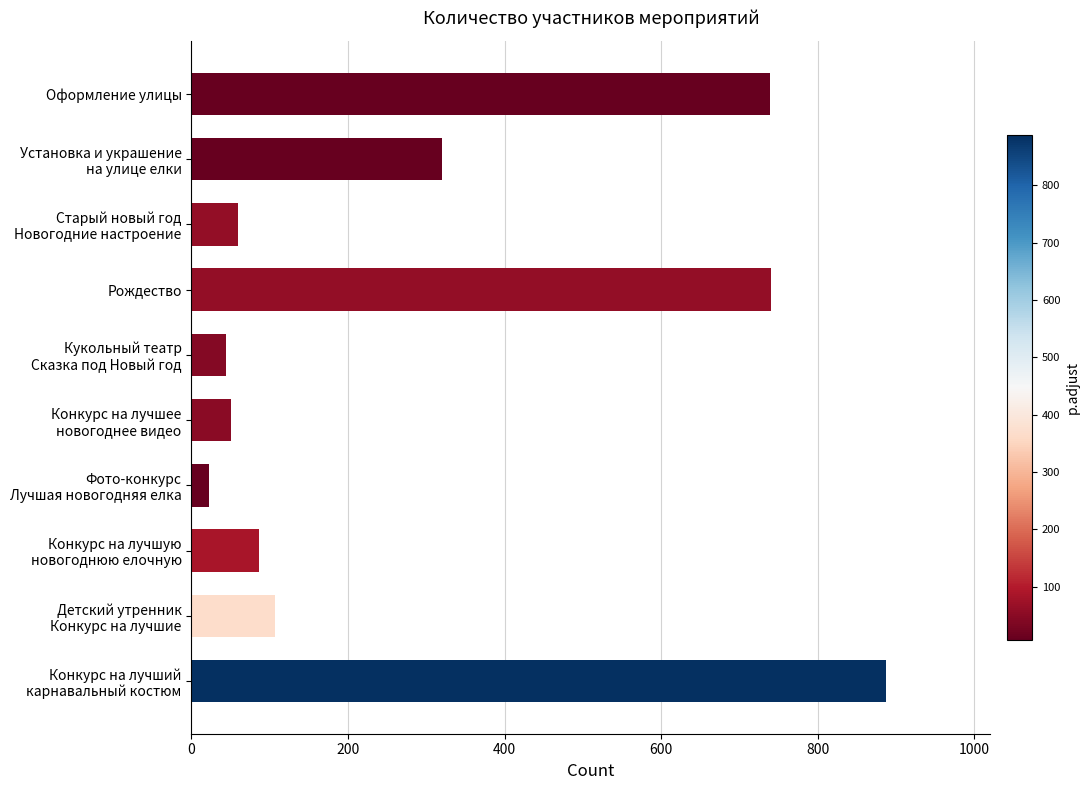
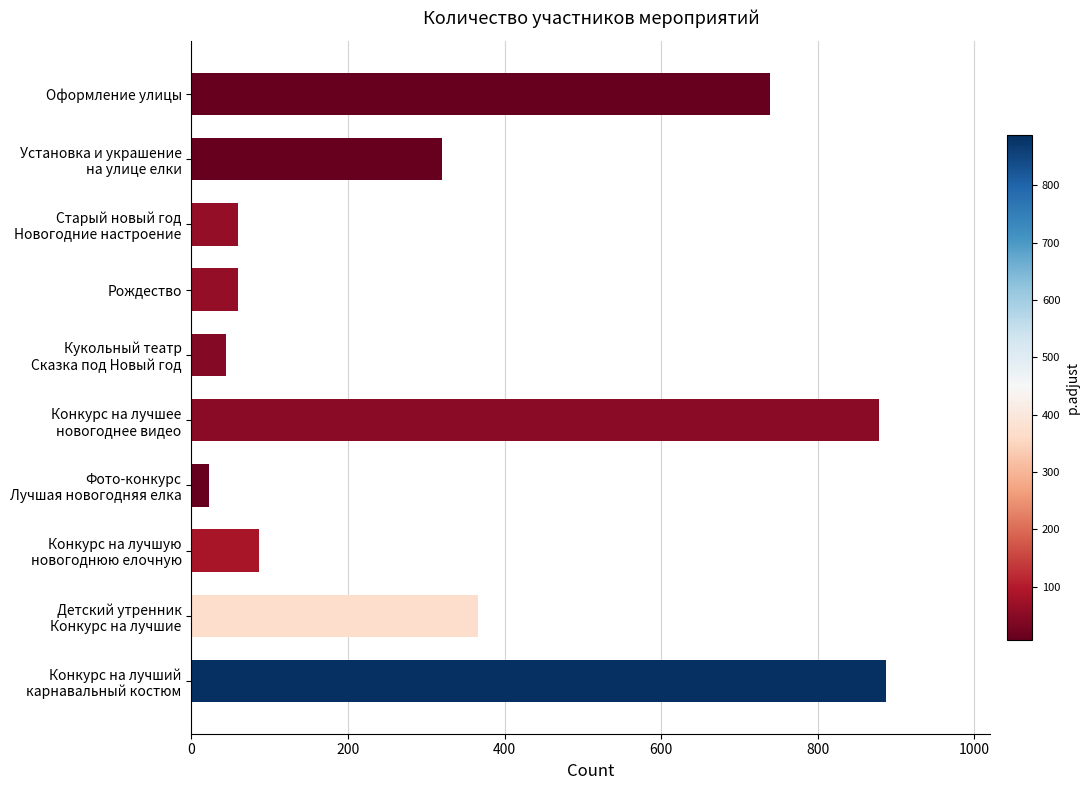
Рождество: 740 -> 60
Конкурс на лучшее новогоднее видео: 50 -> 880
Детский утренник Конкурс на лучшие: 110 -> 370
